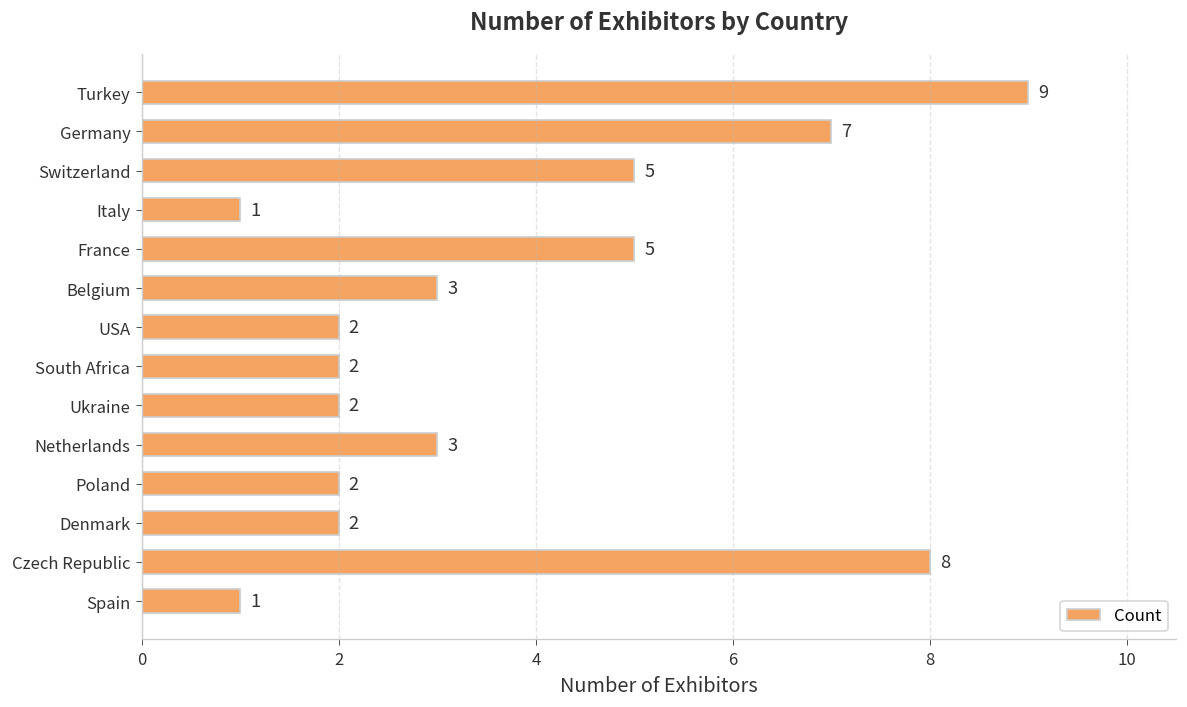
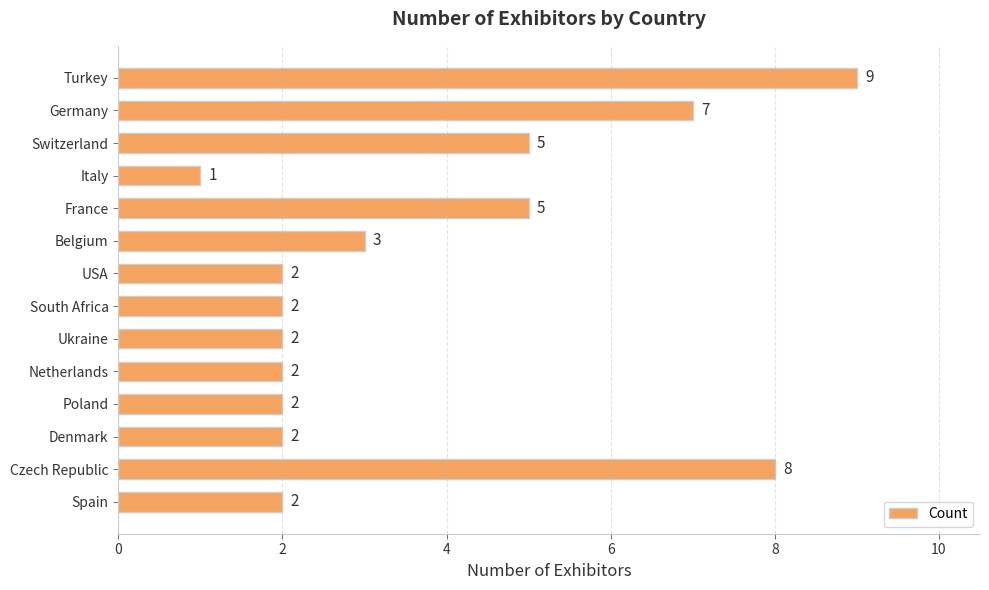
Netherlands: 3 -> 2
Spain: 1 -> 2
